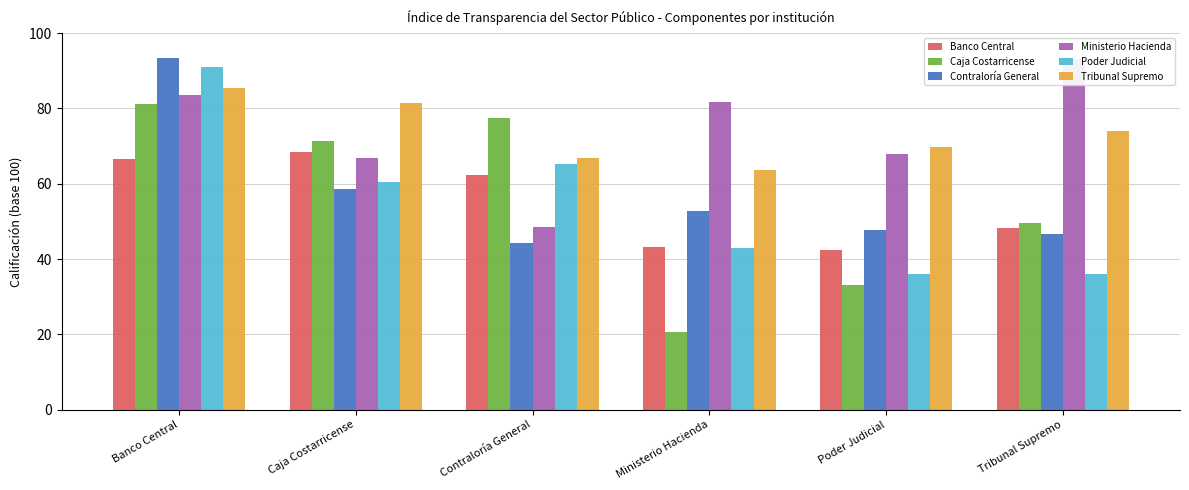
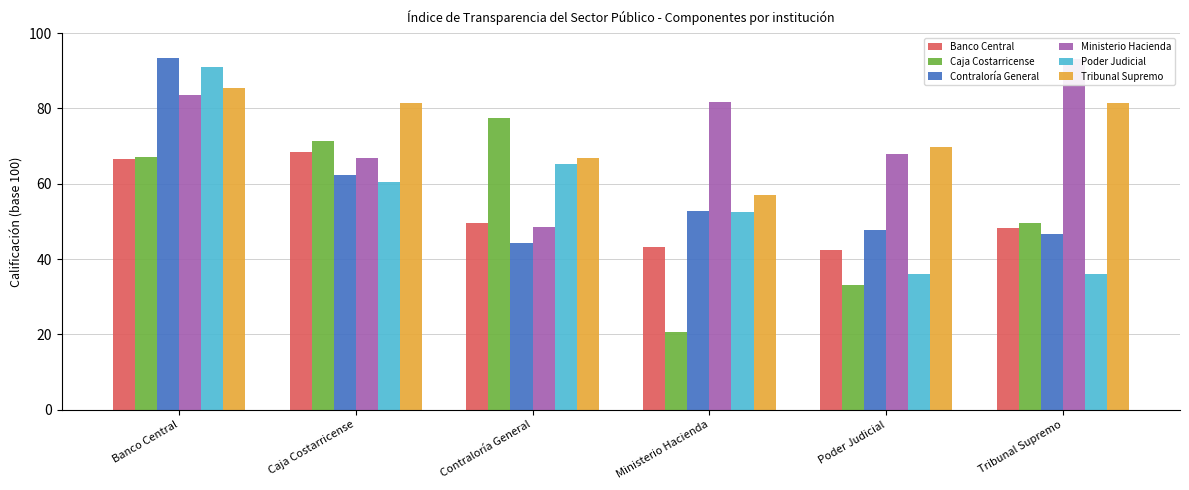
Caja Costarricense, Banco Central: 81 -> 67
Contraloría General, Caja Costarricense: 59 -> 62
Banco Central, Contraloría General: 62 -> 50
Poder Judicial, Ministerio Hacienda: 43 -> 52
Tribunal Supremo, Ministerio Hacienda: 64 -> 57
Tribunal Supremo, Tribunal Supremo: 74 -> 81
